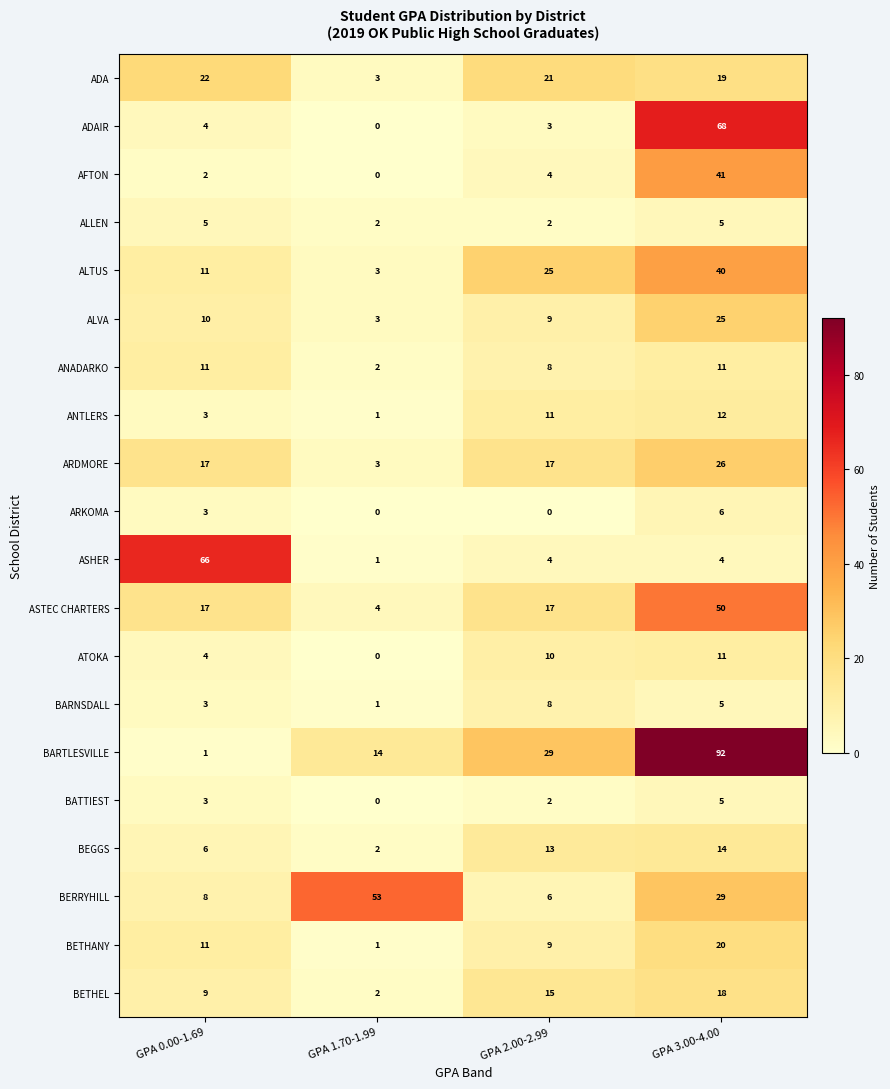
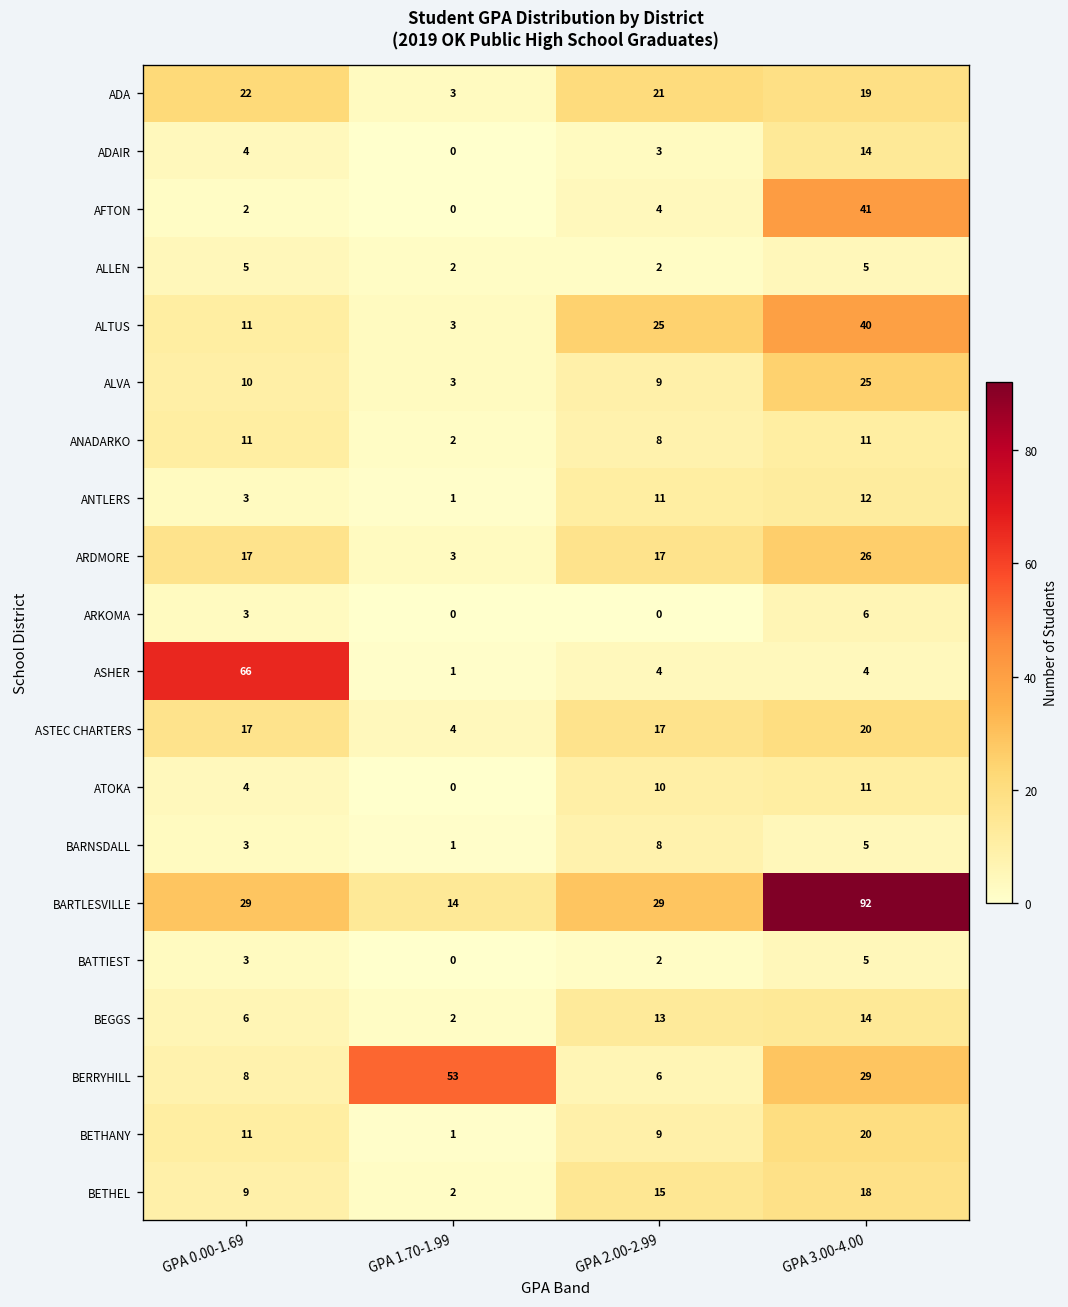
ADAIR, GPA 3.00-4.00: 68 -> 14
ASTEC CHARTERS, GPA 3.00-4.00: 50 -> 20
BARTLESVILLE, GPA 0.00-1.69: 1 -> 29
